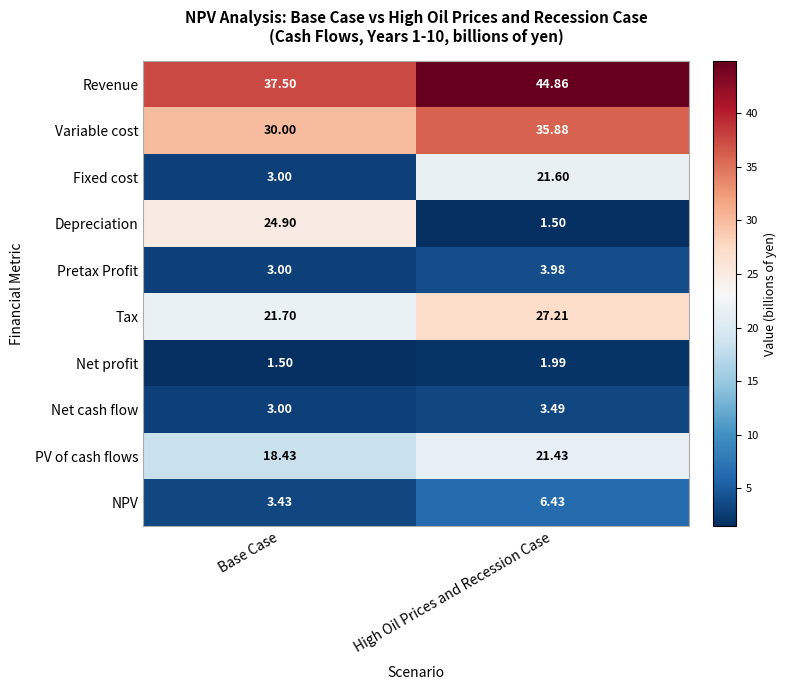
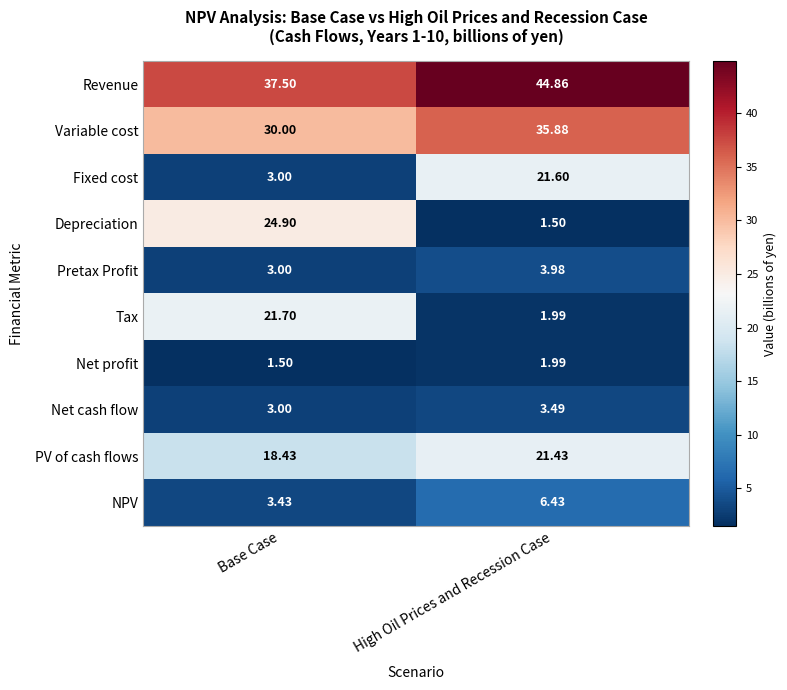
Tax, High Oil Prices and Recession Case: 27.21 -> 1.99
